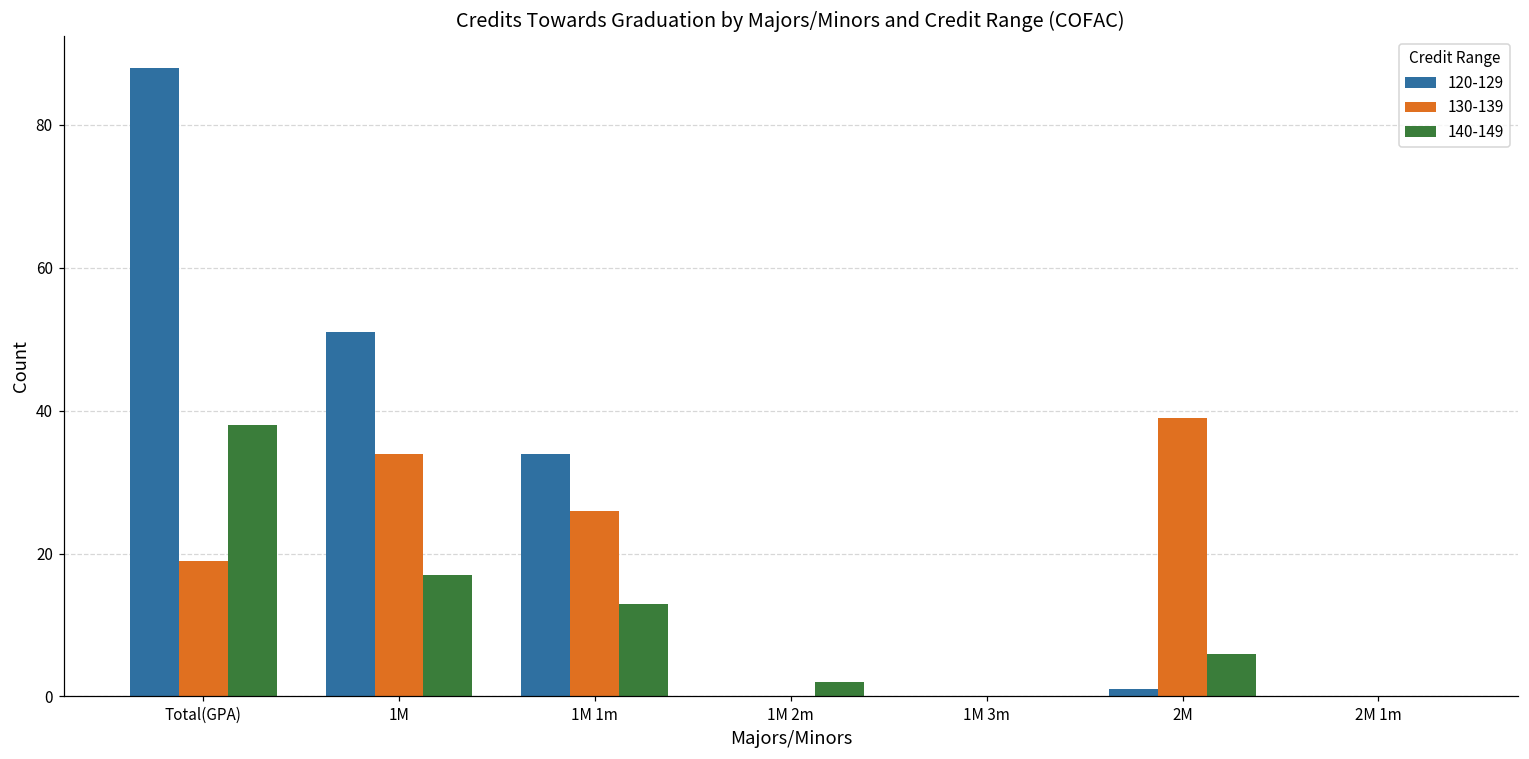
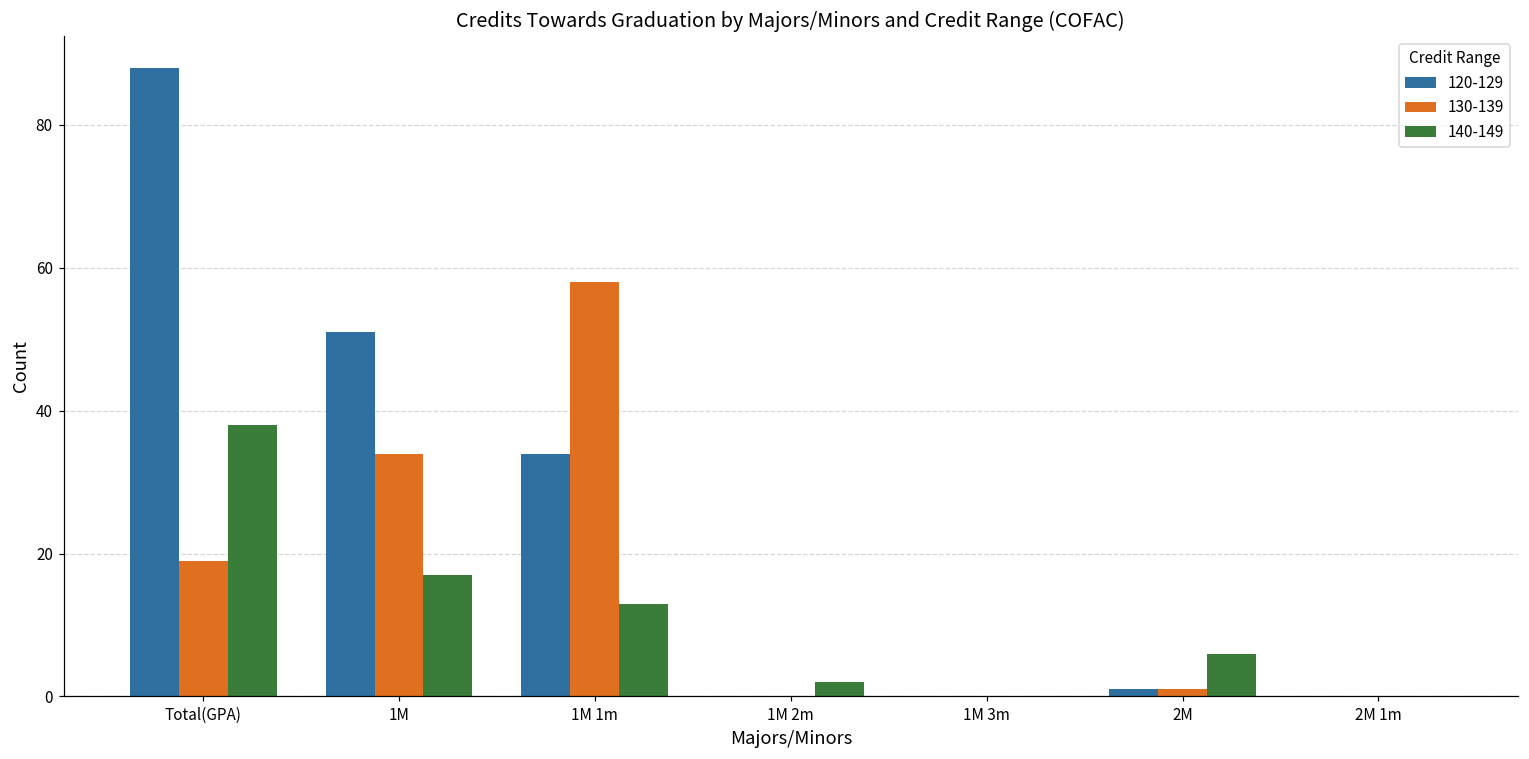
130-139, 1M 1m: 26 -> 58
130-139, 2M: 39 -> 1
